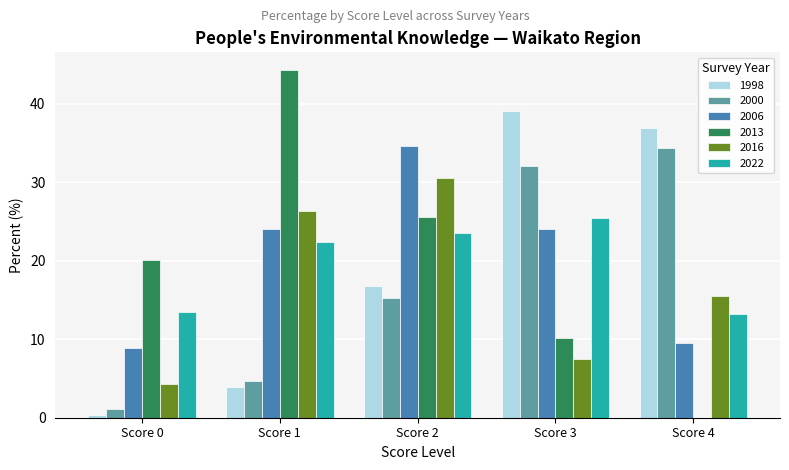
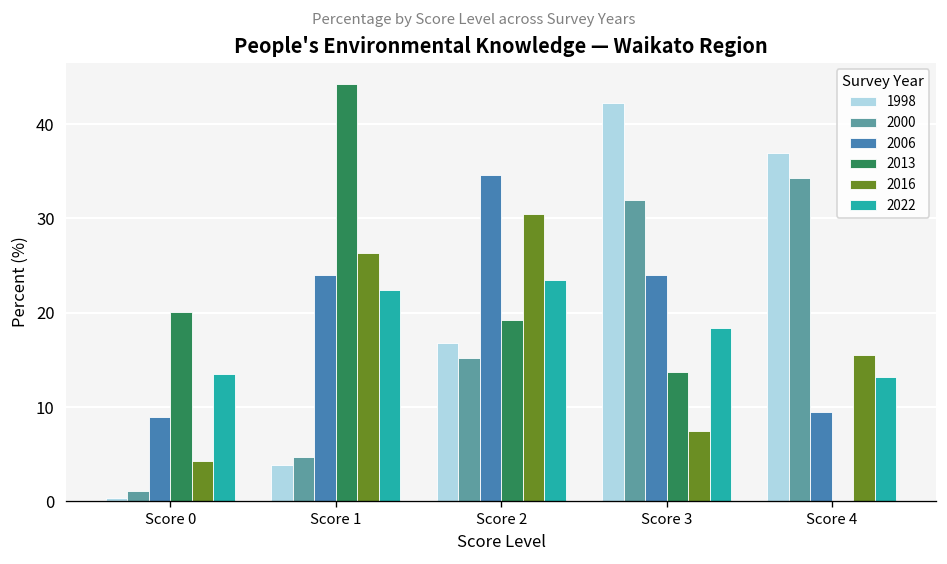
2013, Score 2: 26 -> 19
1998, Score 3: 39 -> 42
2013, Score 3: 10 -> 14
2022, Score 3: 25 -> 18
